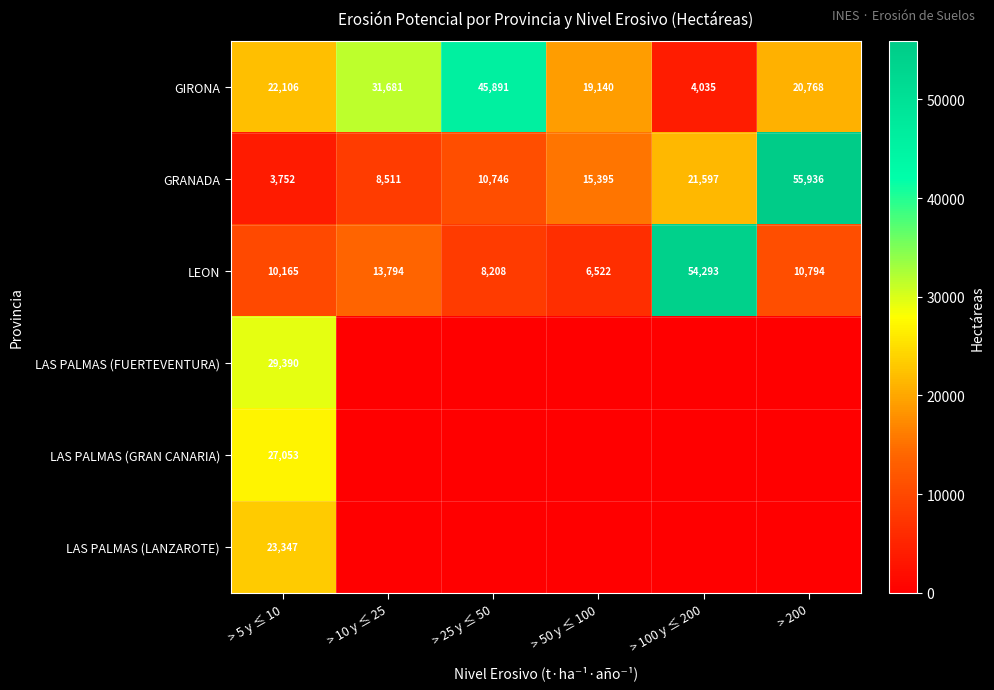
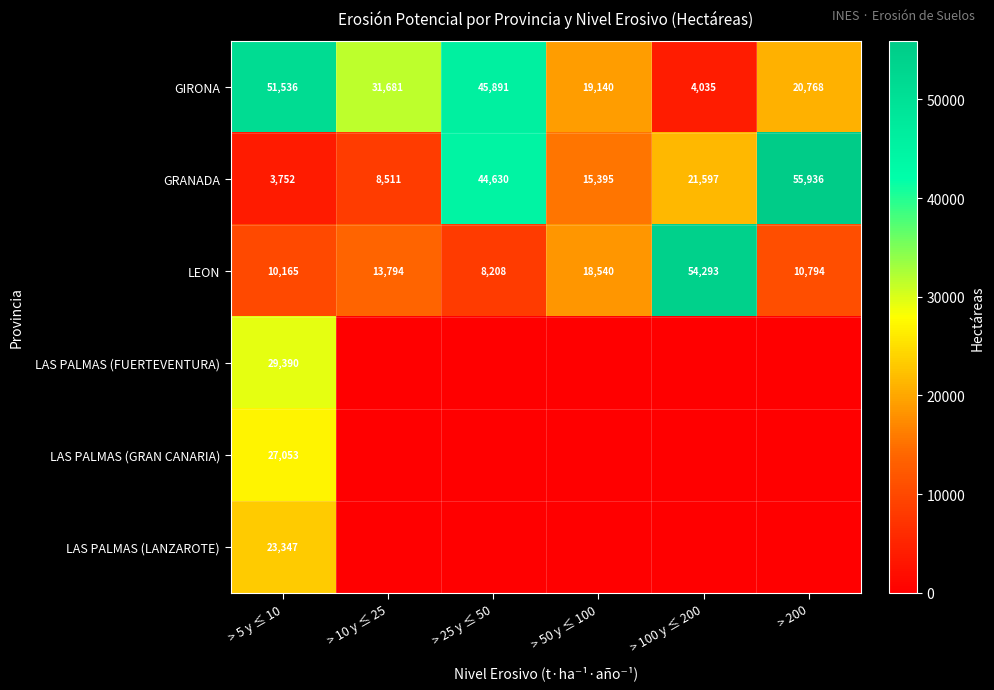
GIRONA, > 5 y ≤ 10: 22,106 -> 51,536
GRANADA, > 25 y ≤ 50: 10,746 -> 44,630
LEON, > 50 y ≤ 100: 6,522 -> 18,540
